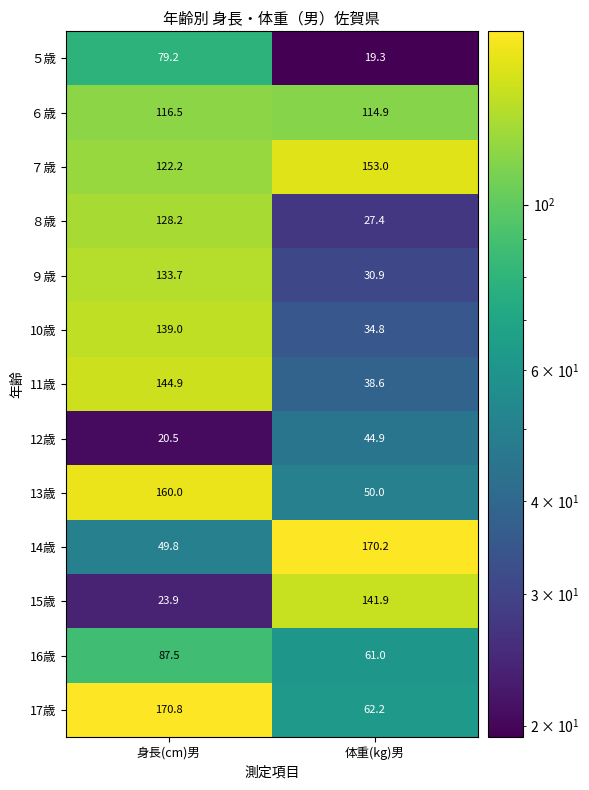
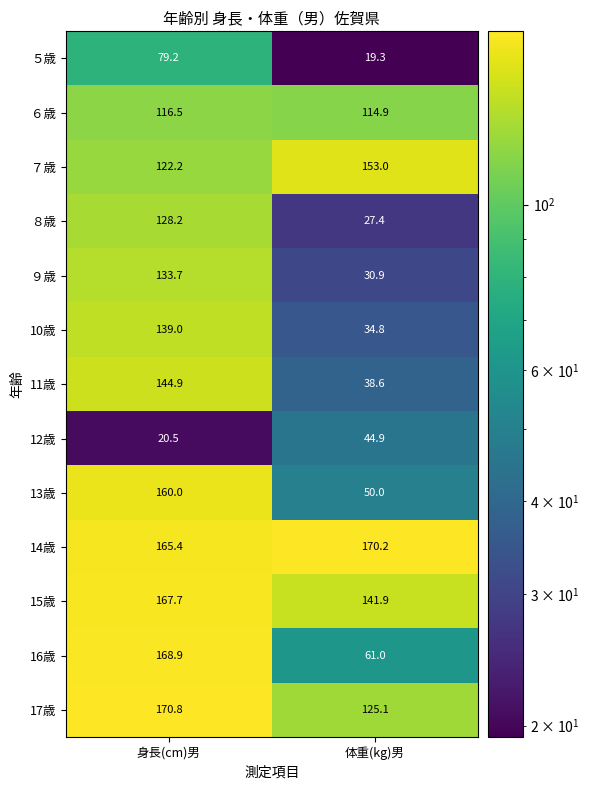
14歳, 身長(cm)男: 49.8 -> 165.4
15歳, 身長(cm)男: 23.9 -> 167.7
16歳, 身長(cm)男: 87.5 -> 168.9
17歳, 体重(kg)男: 62.2 -> 125.1
